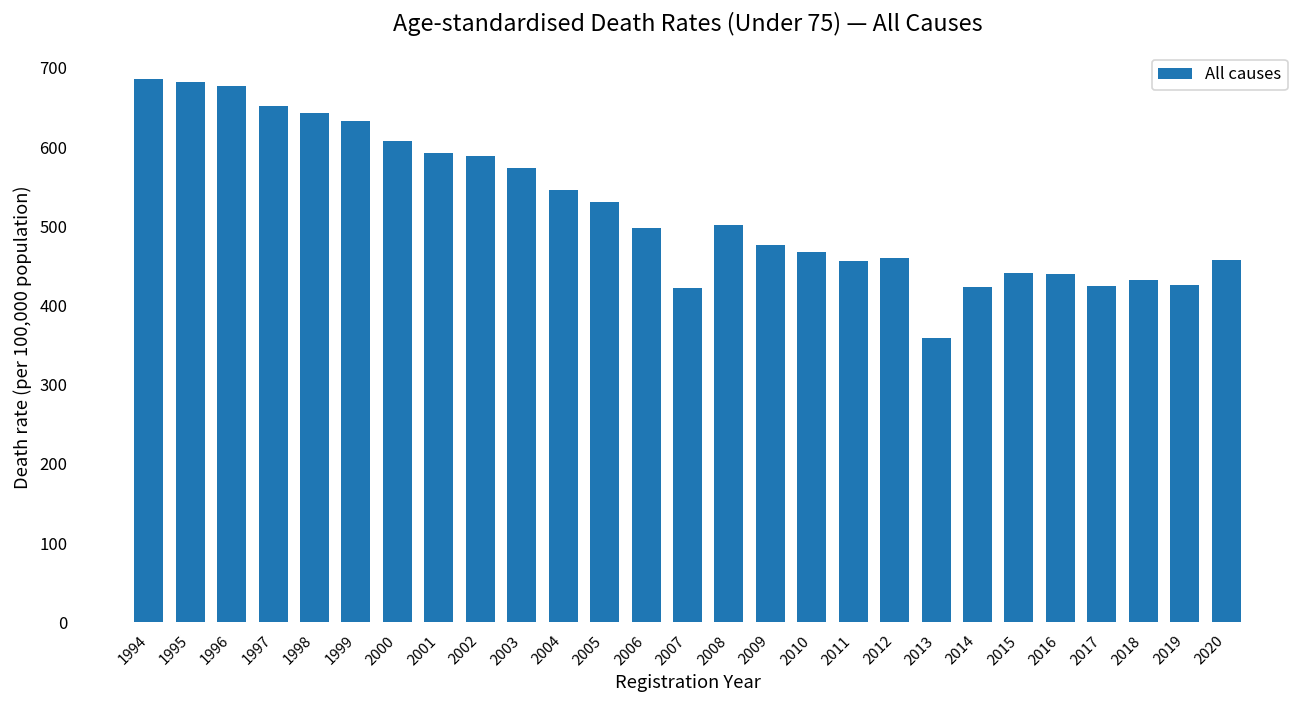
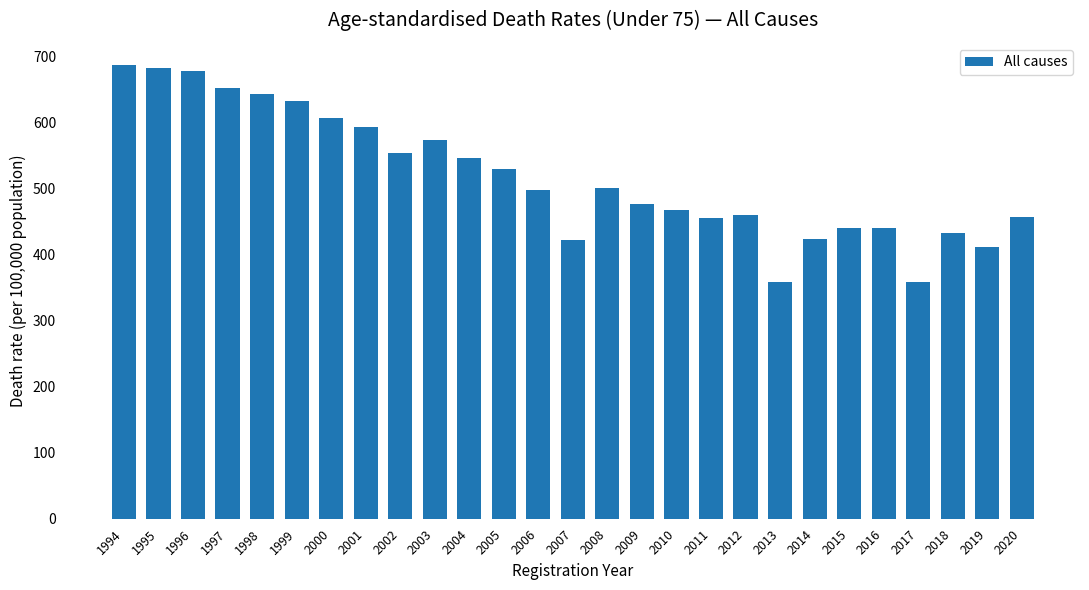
2002: 590 -> 550
2017: 430 -> 360
2019: 430 -> 410
